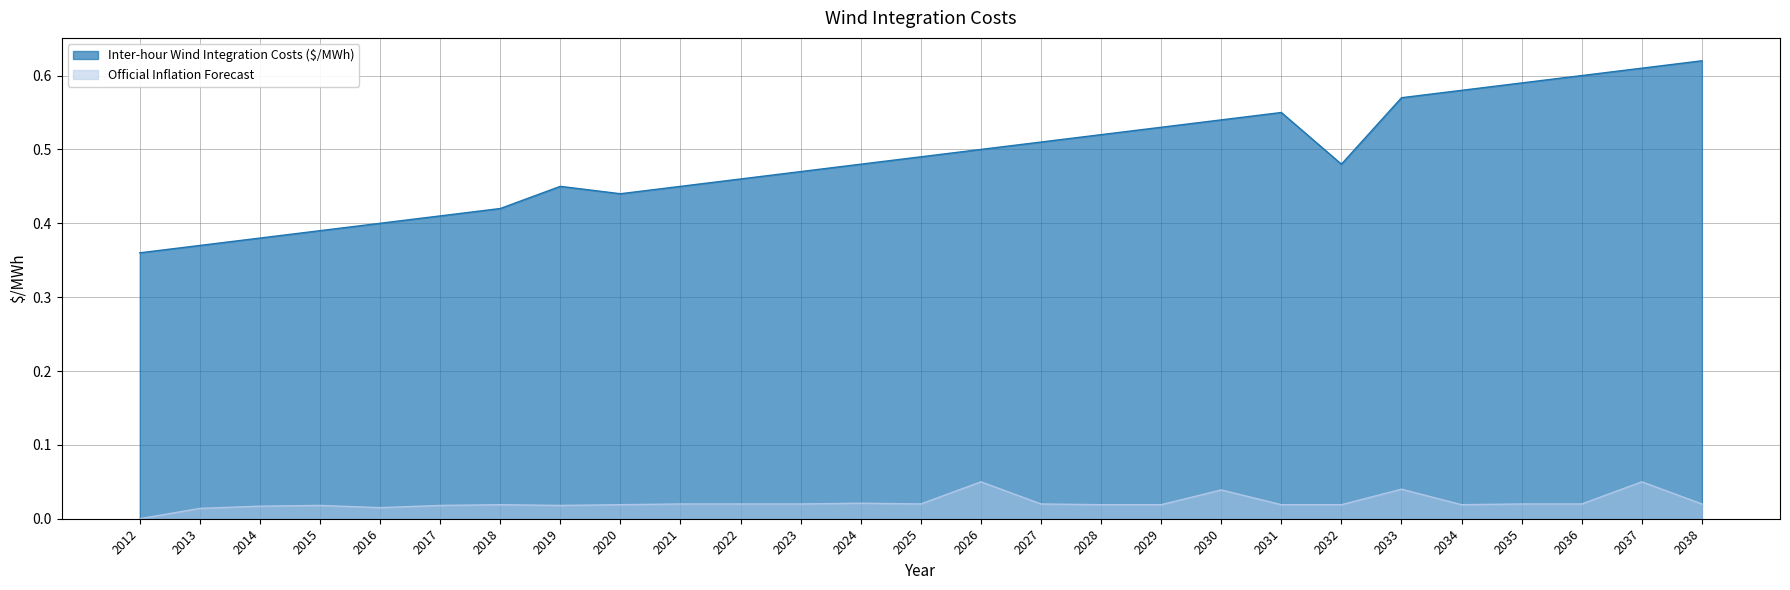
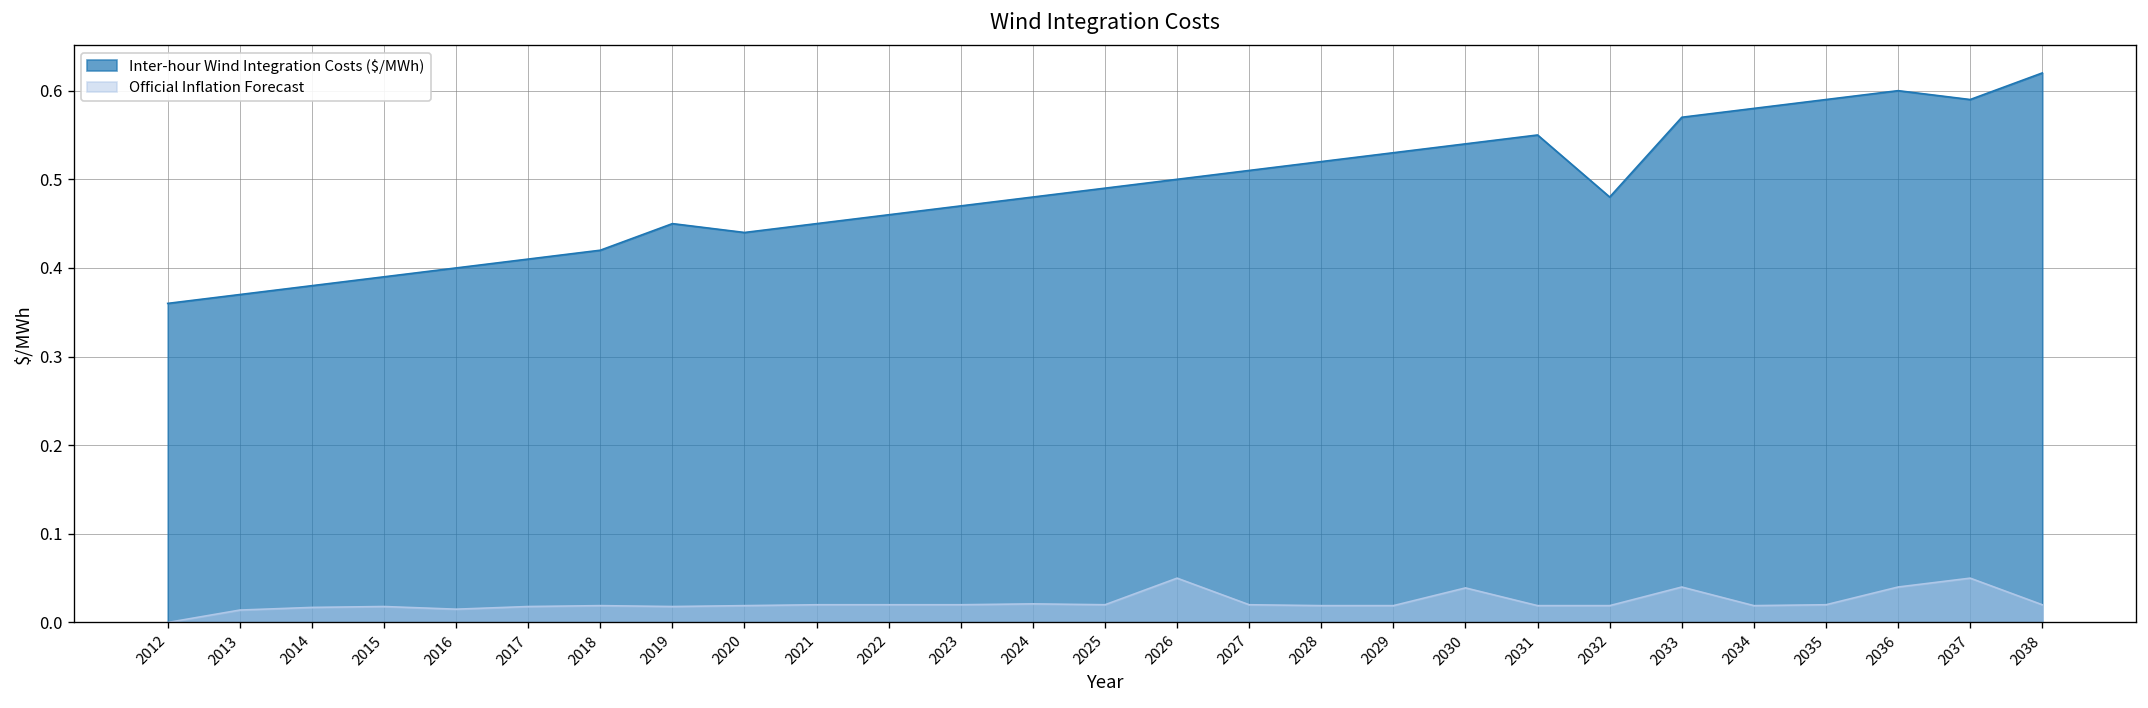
Official Inflation Forecast, 2036: 0.02 -> 0.04
Inter-hour Wind Integration Costs ($/MWh), 2037: 0.61 -> 0.59
